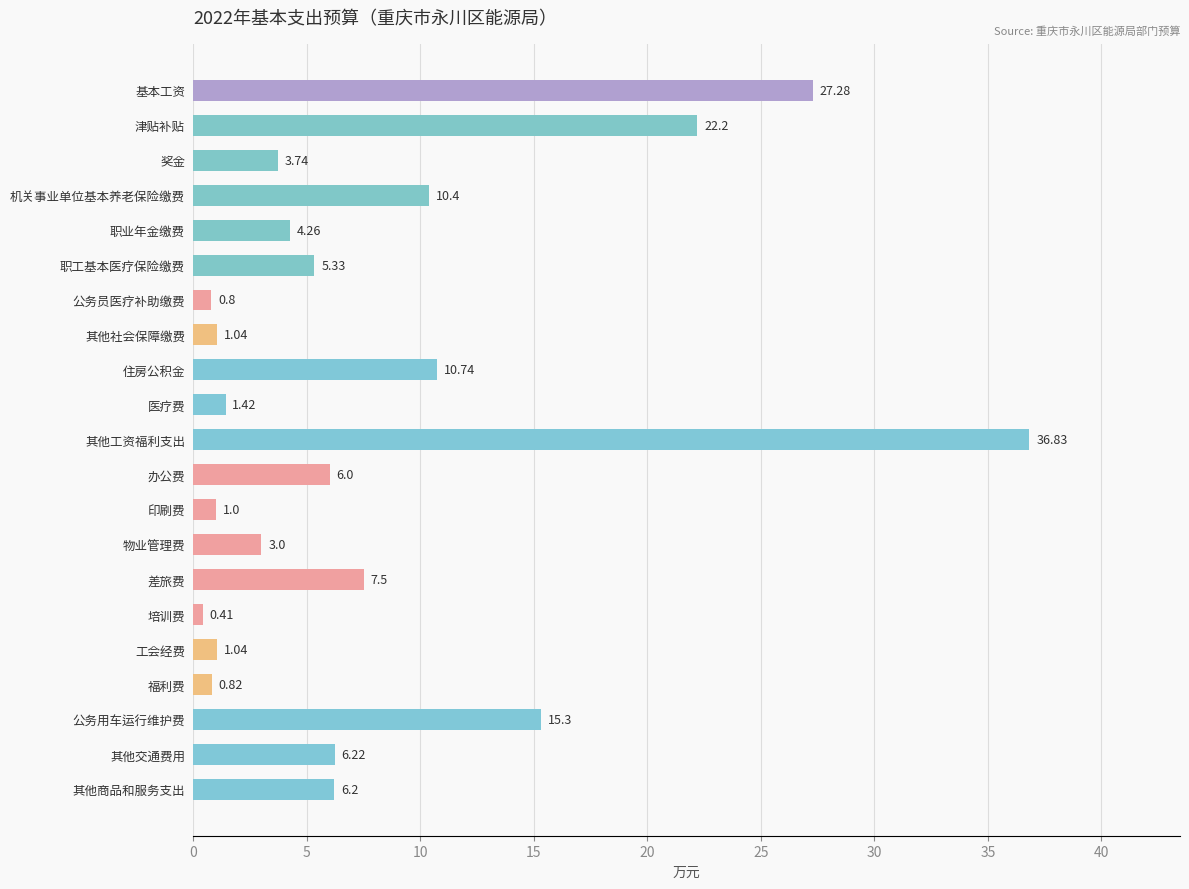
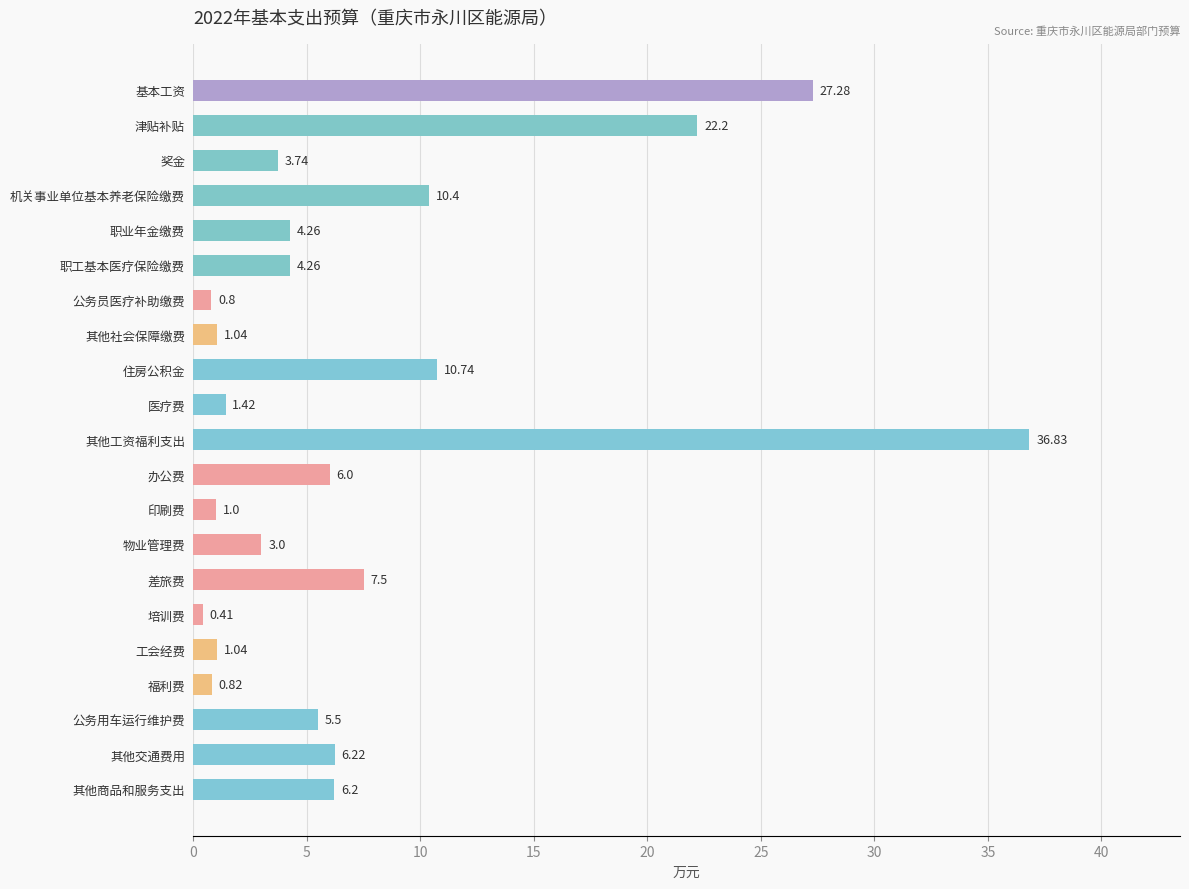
职工基本医疗保险缴费: 5.33 -> 4.26
公务用车运行维护费: 15.3 -> 5.5
